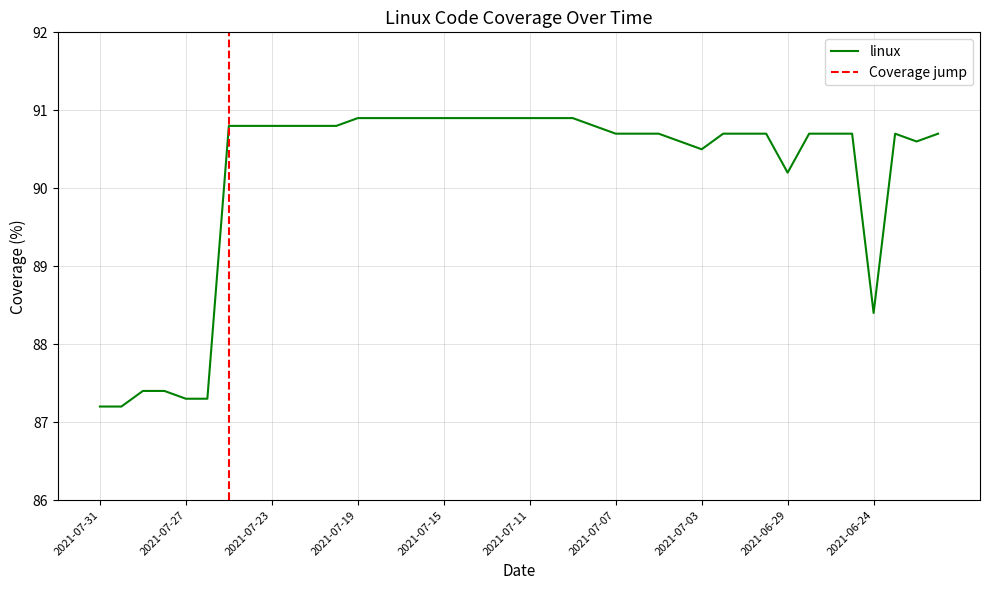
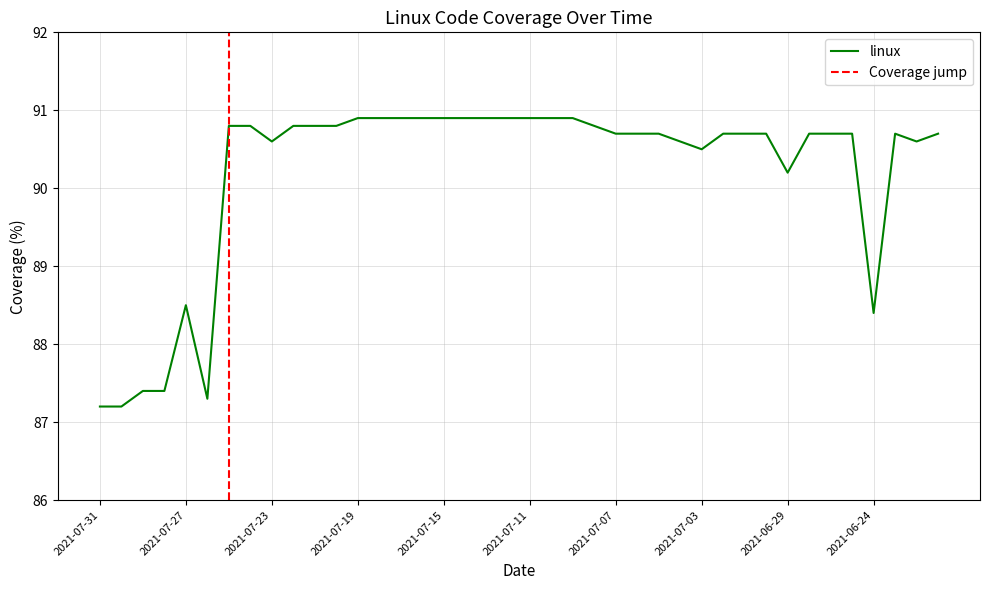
2021-07-27: 87.3 -> 88.5
2021-07-23: 90.8 -> 90.6
